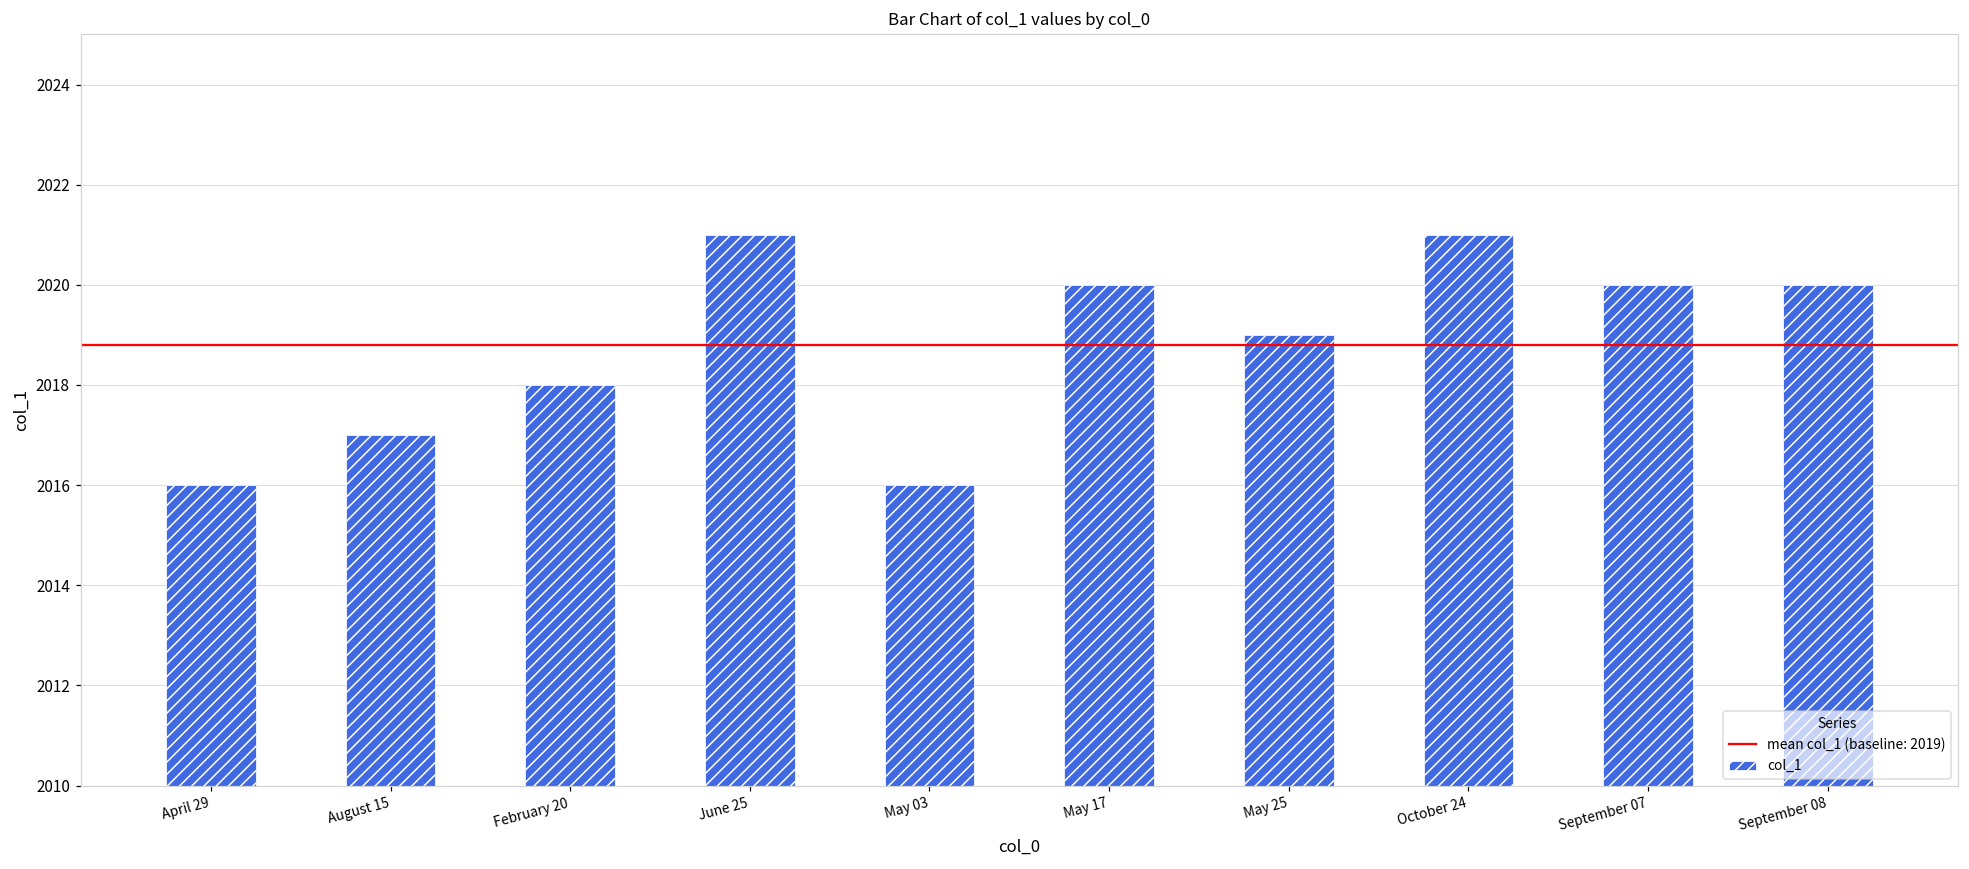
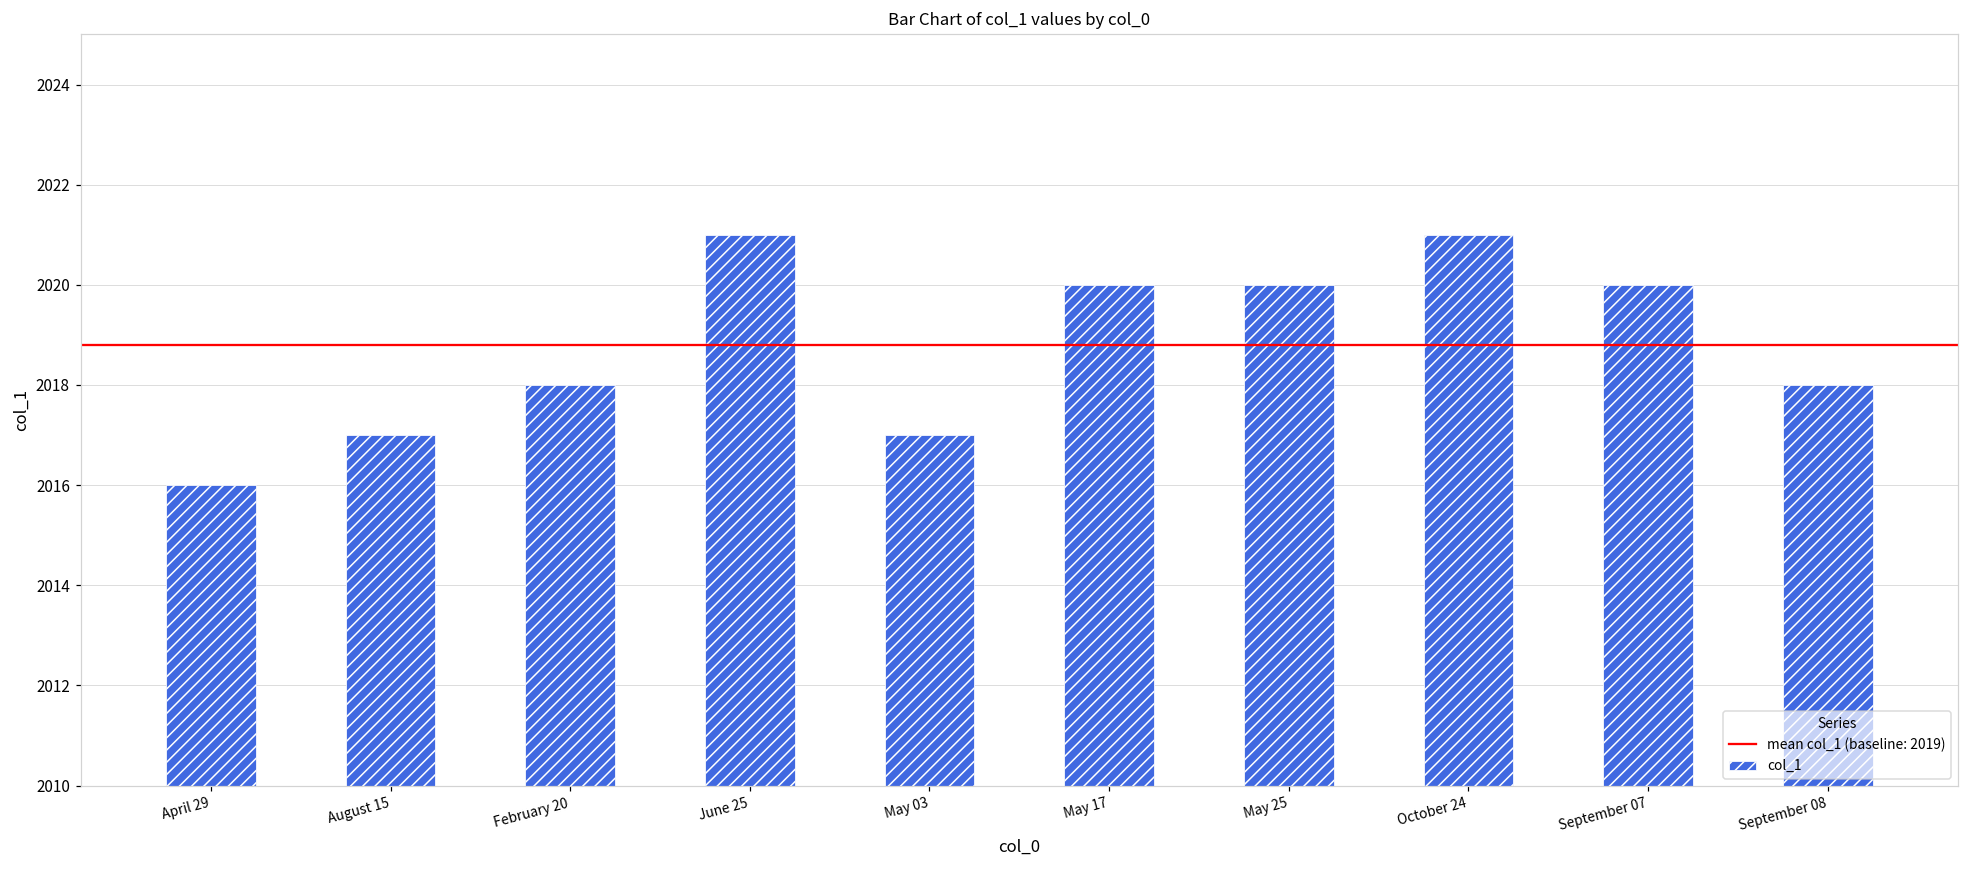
May 03: 2016 -> 2017
May 25: 2019 -> 2020
September 08: 2020 -> 2018
